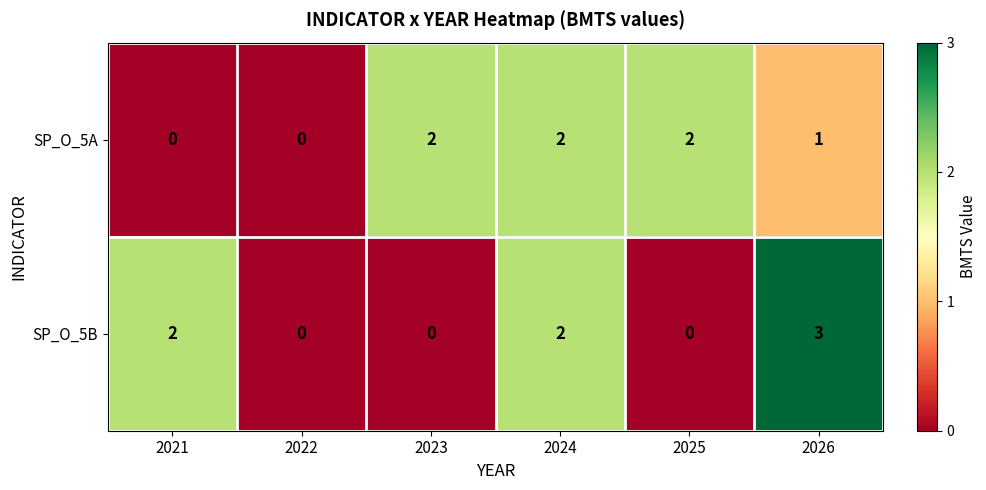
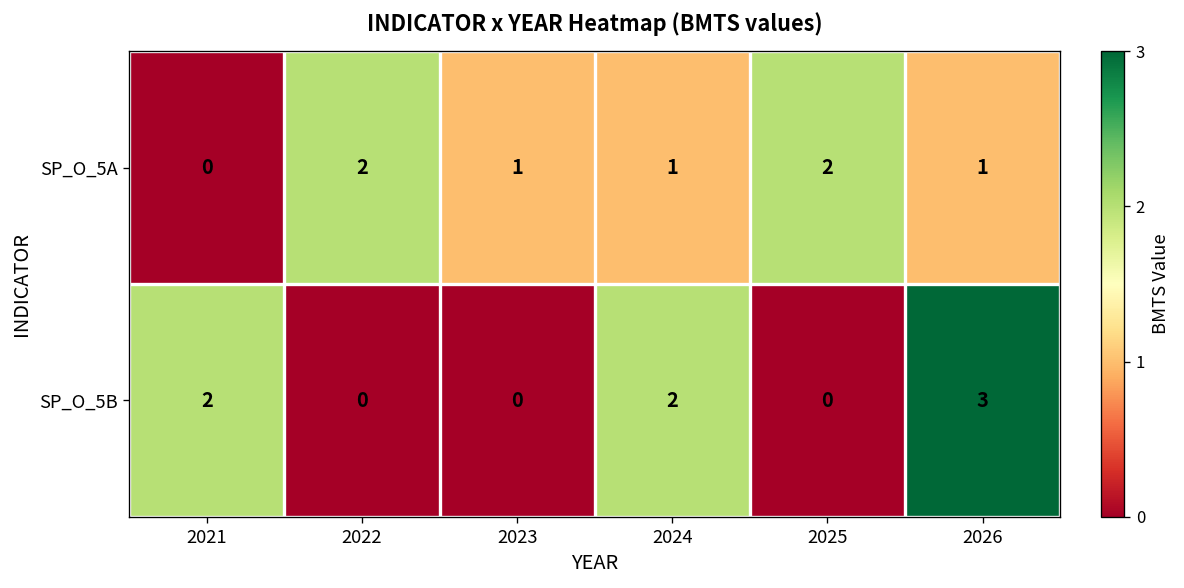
SP_O_5A, 2022: 0 -> 2
SP_O_5A, 2023: 2 -> 1
SP_O_5A, 2024: 2 -> 1
